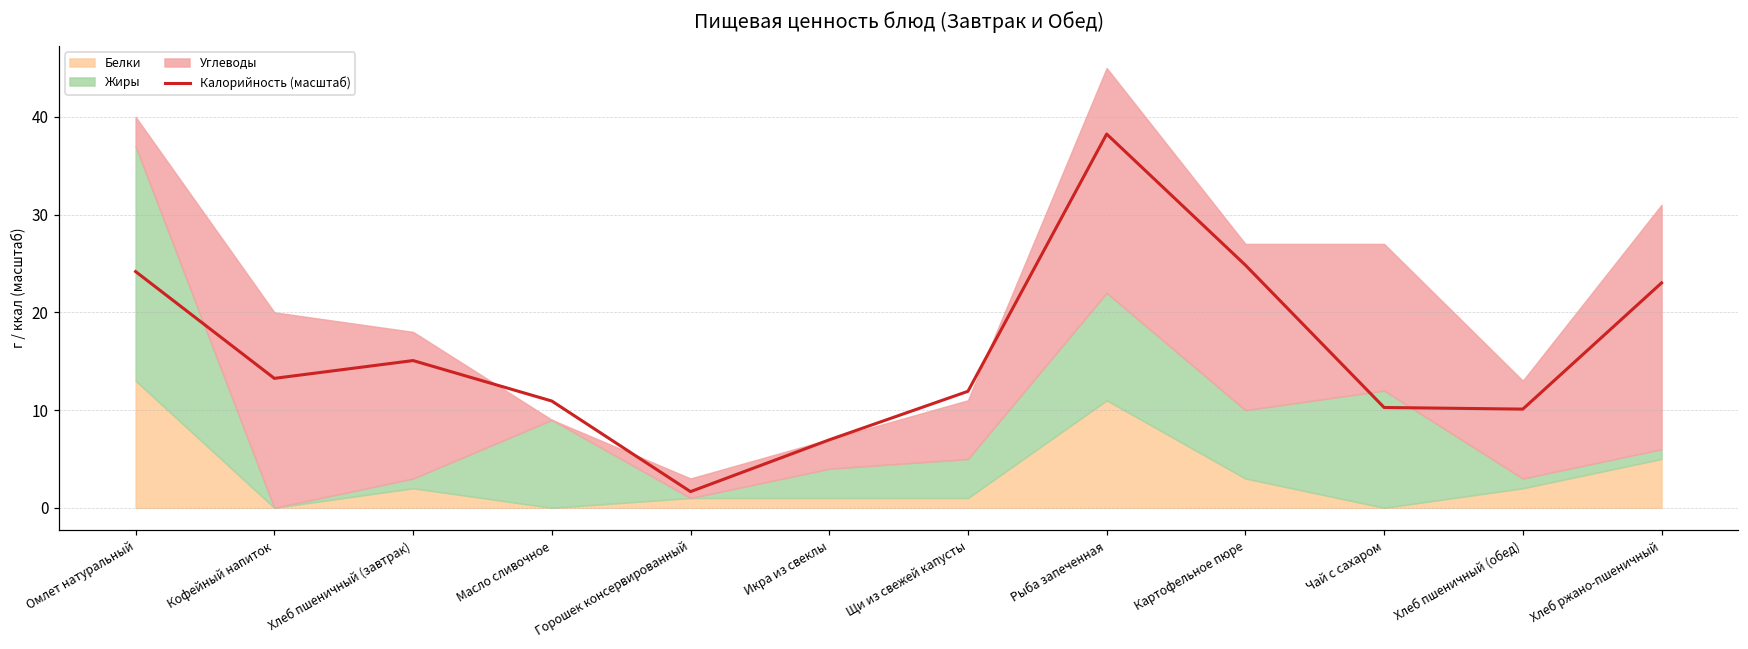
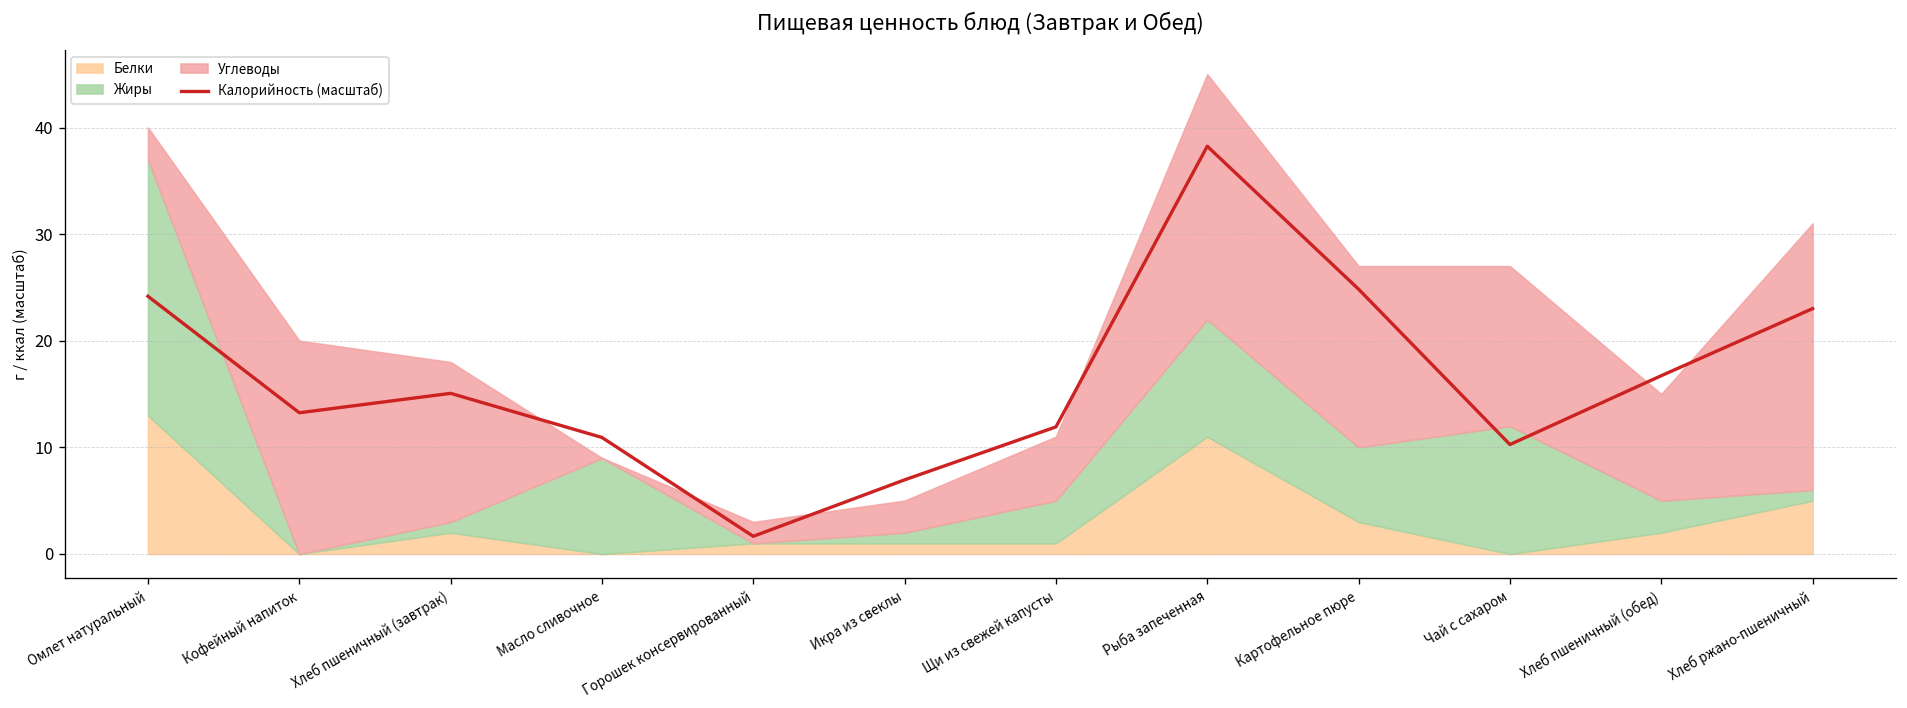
Жиры, Икра из свеклы: 3 -> 1
Калорийность (масштаб), Хлеб пшеничный (обед): 10 -> 17
Жиры, Хлеб пшеничный (обед): 1 -> 3
